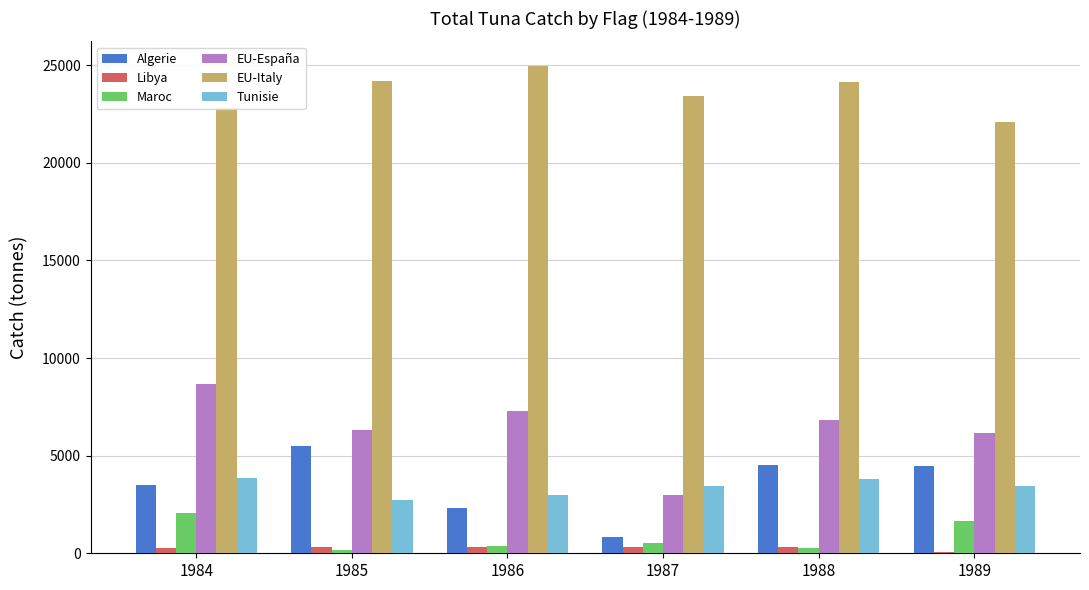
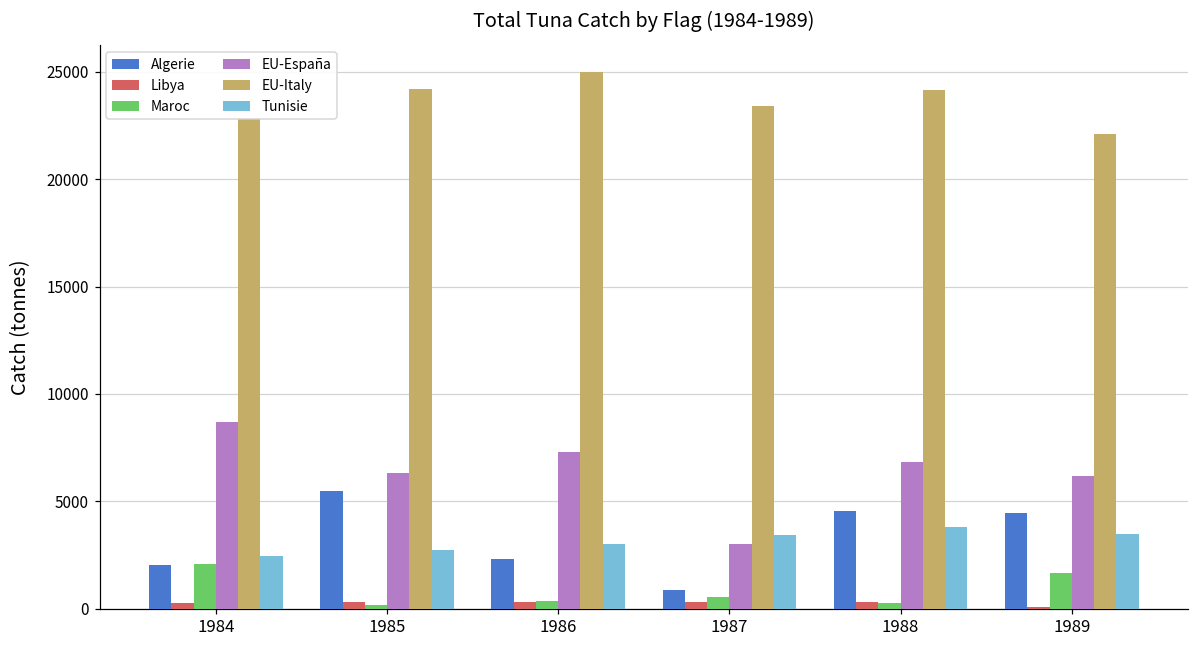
Algerie, 1984: 3500 -> 2000
Tunisie, 1984: 3900 -> 2400
